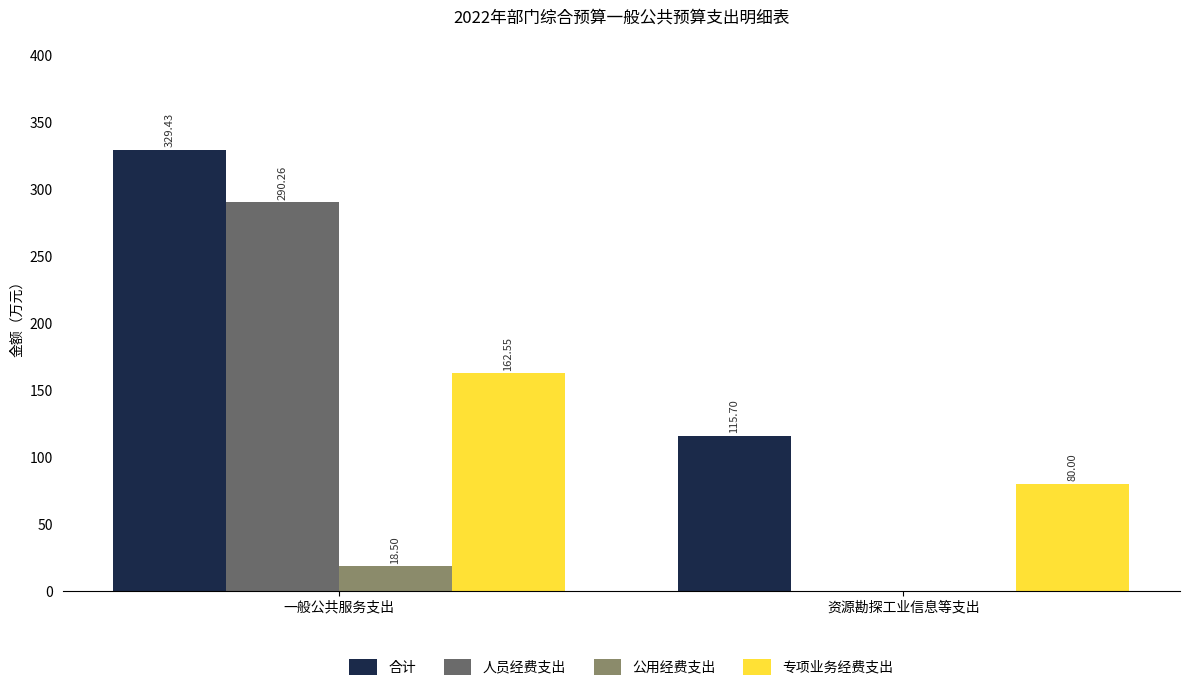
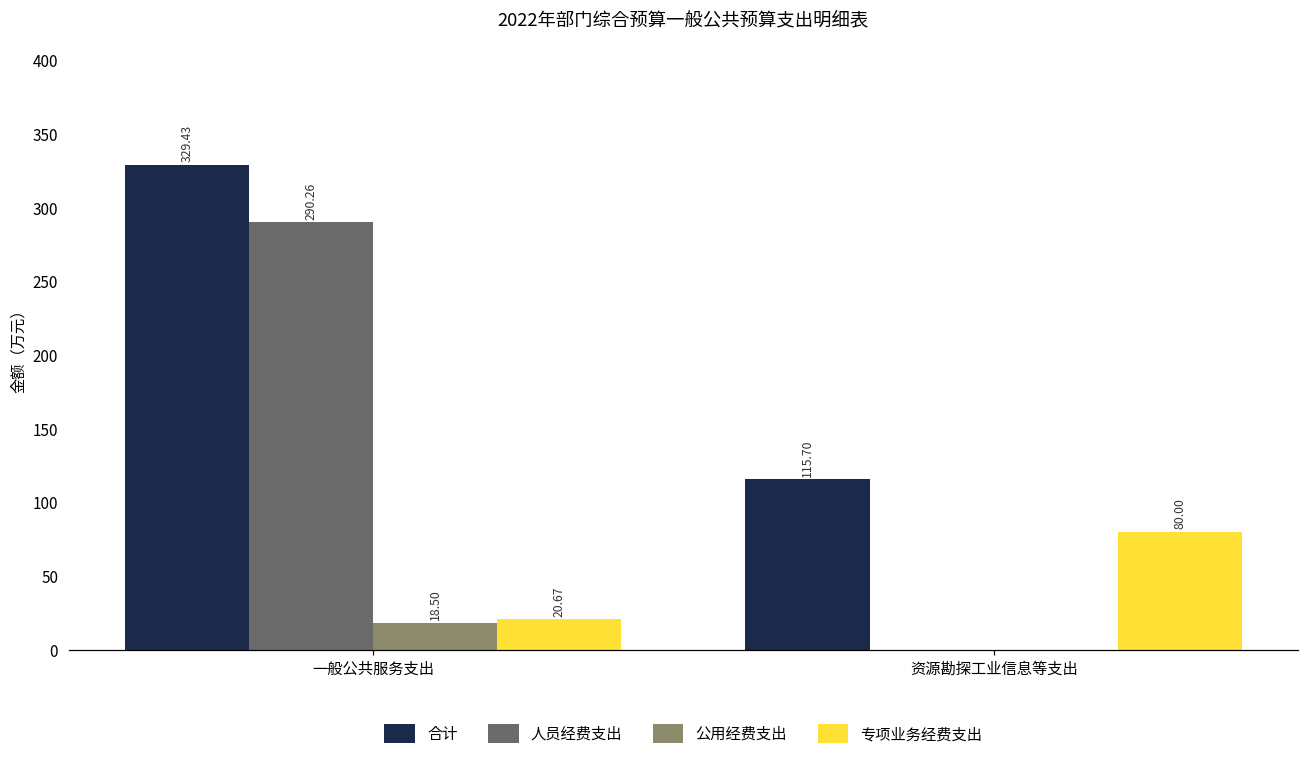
专项业务经费支出, 一般公共服务支出: 162.55 -> 20.67
